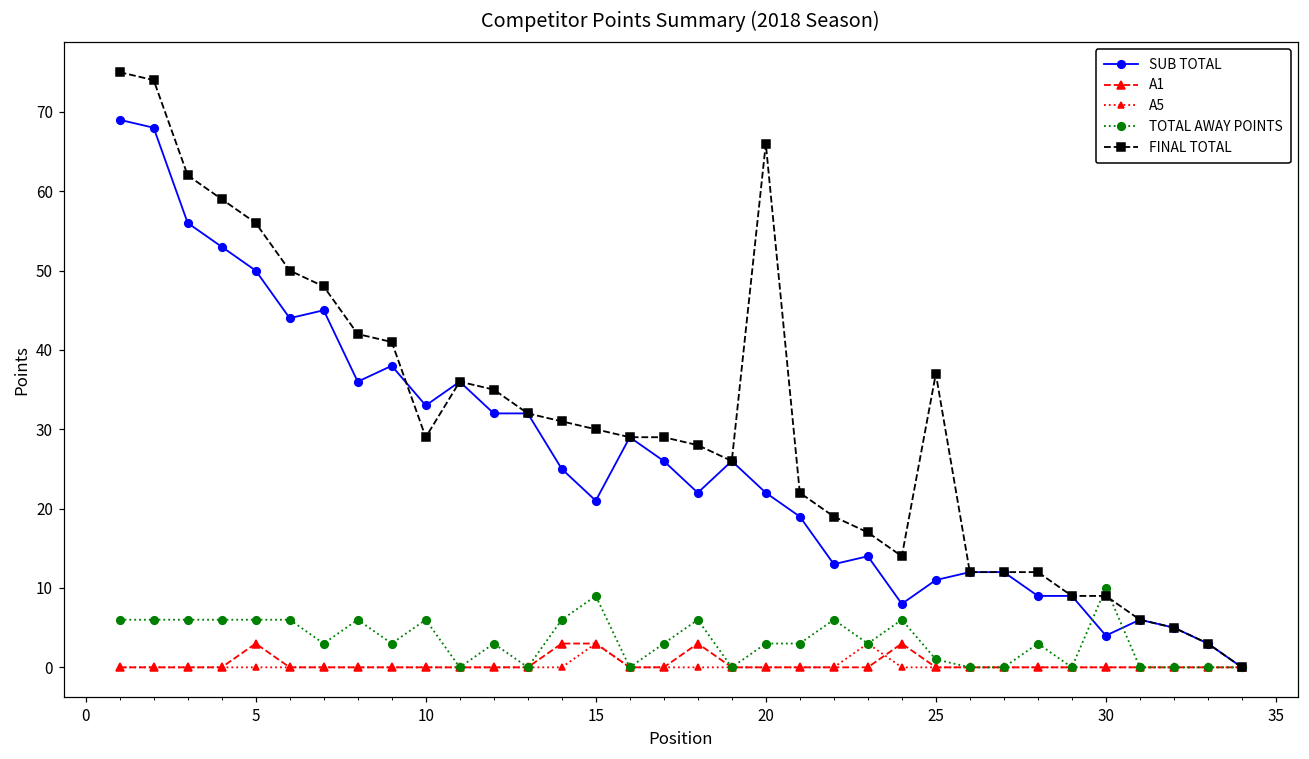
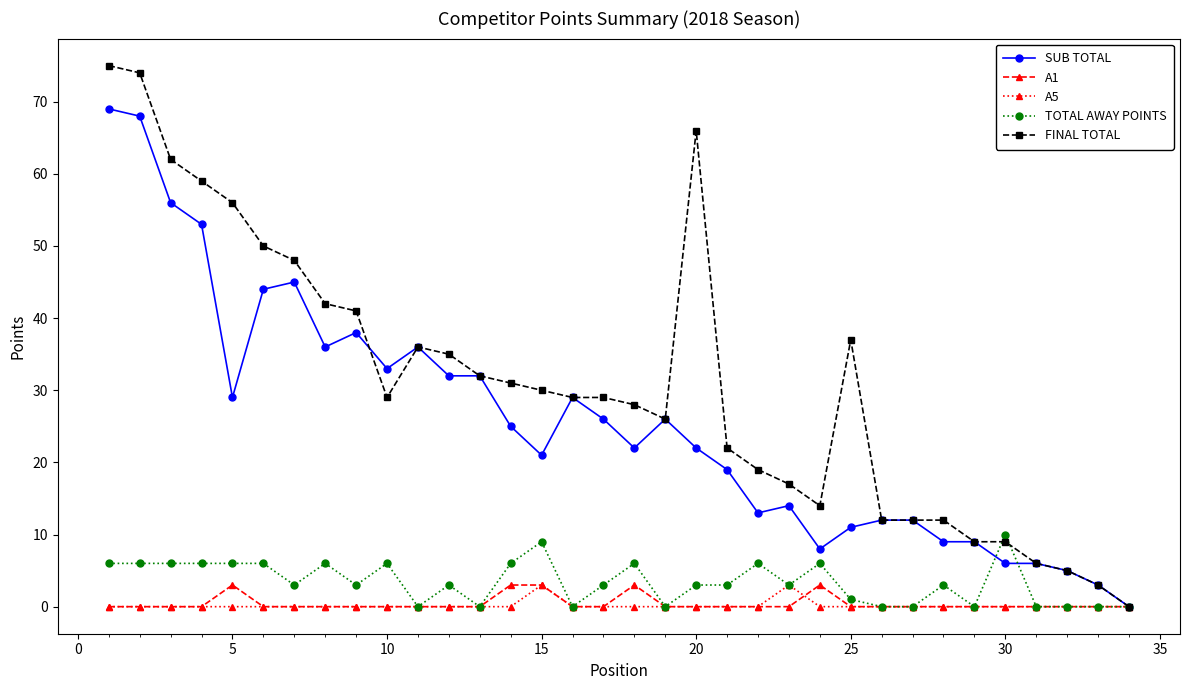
SUB TOTAL, 5: 50 -> 29
SUB TOTAL, 30: 4 -> 6
